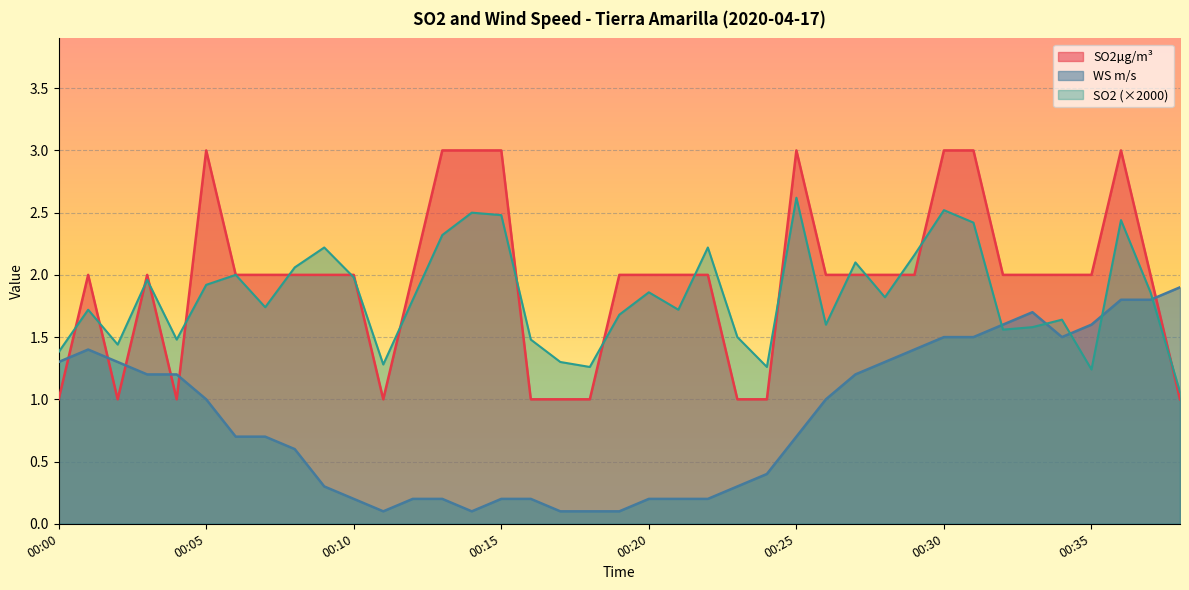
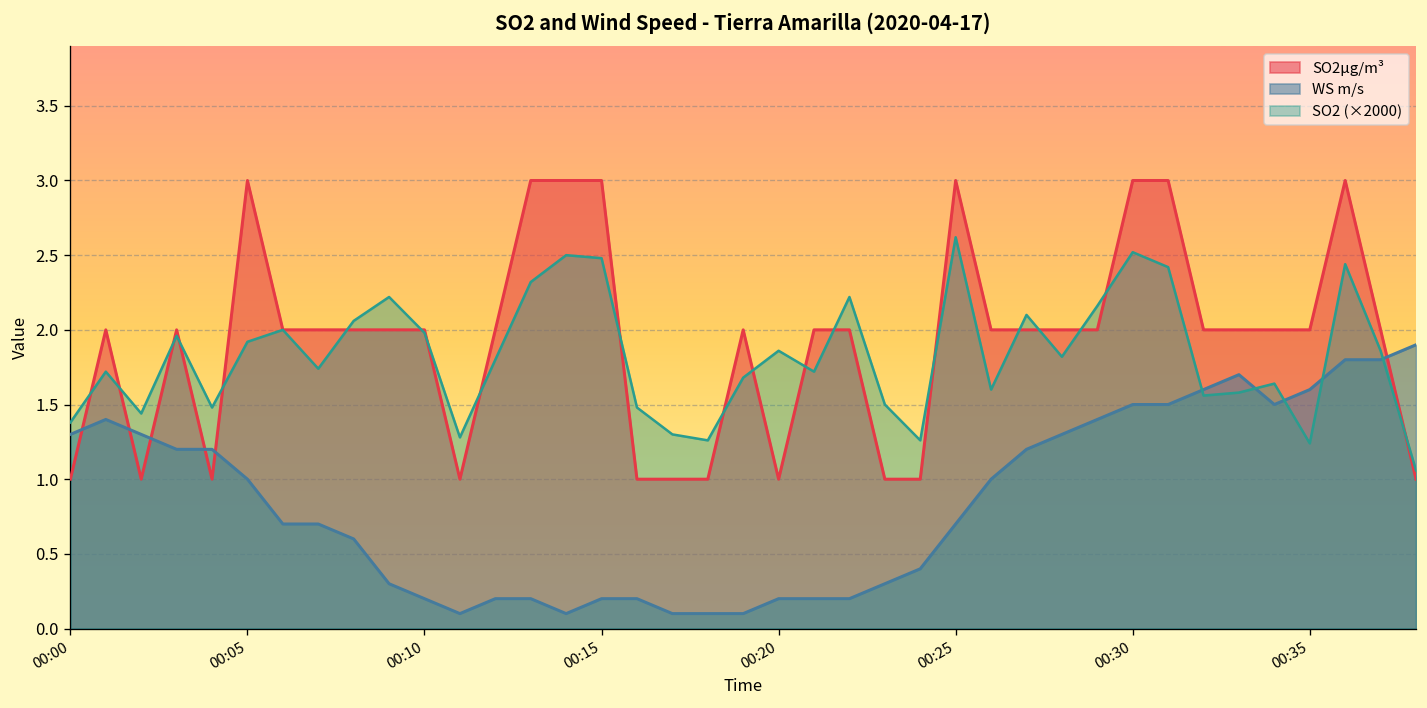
SO2µg/m³, 00:20: 2 -> 1
